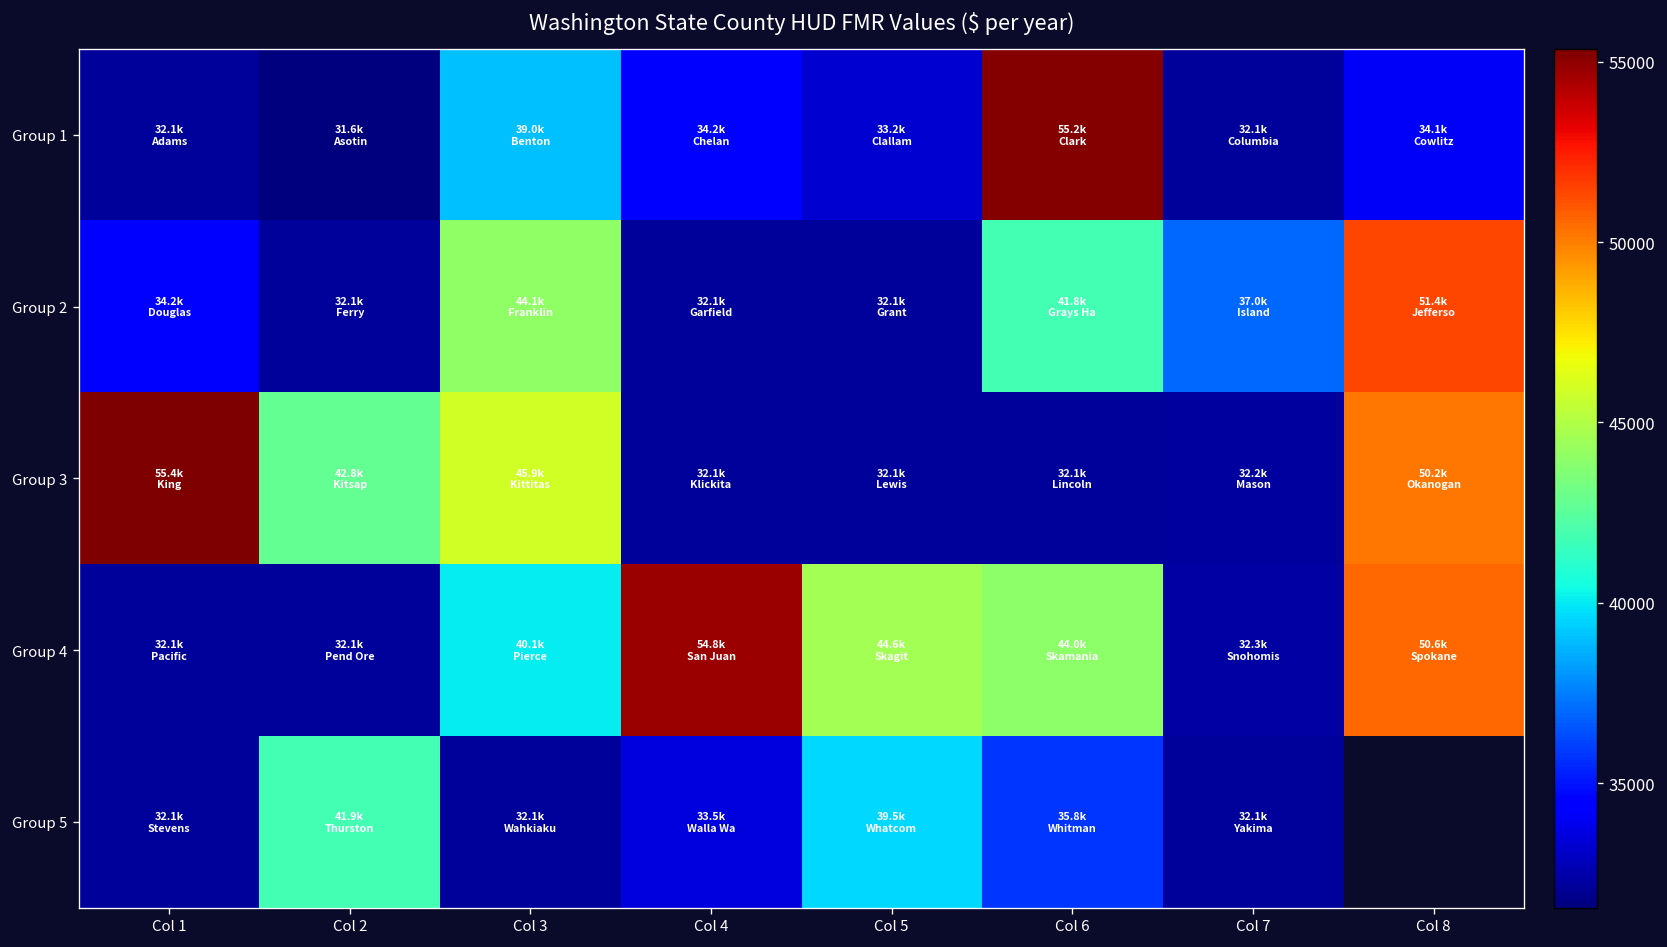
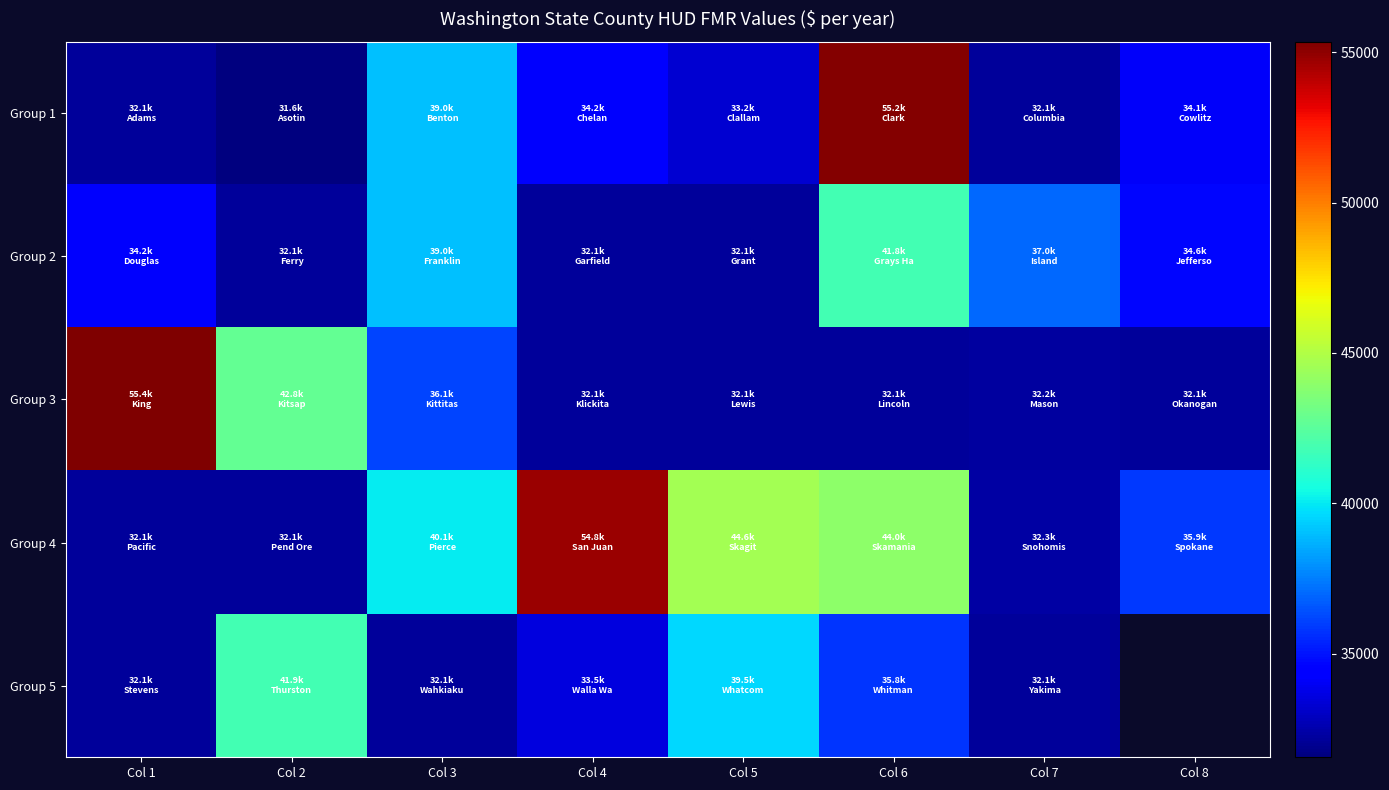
Group 2, Col 3: 44.1k -> 39.0k
Group 2, Col 8: 51.4k -> 34.6k
Group 3, Col 3: 45.9k -> 36.1k
Group 3, Col 8: 50.2k -> 32.1k
Group 4, Col 8: 50.6k -> 35.9k
